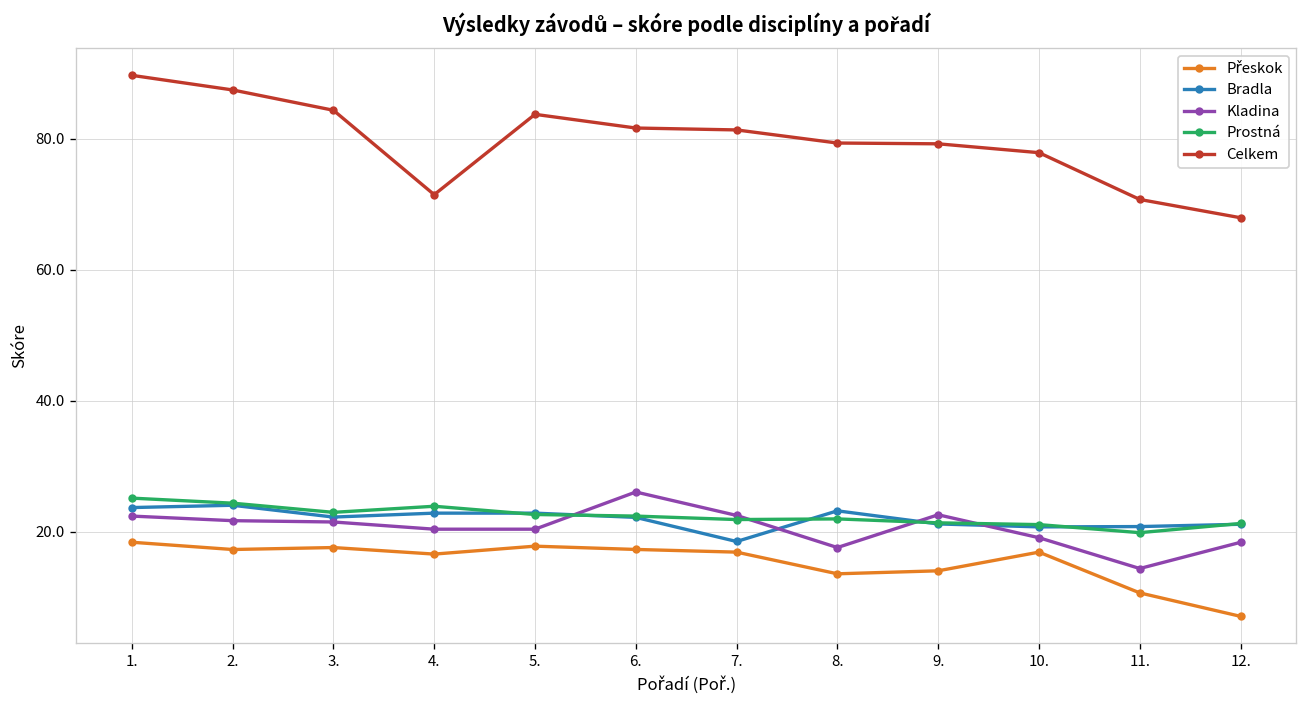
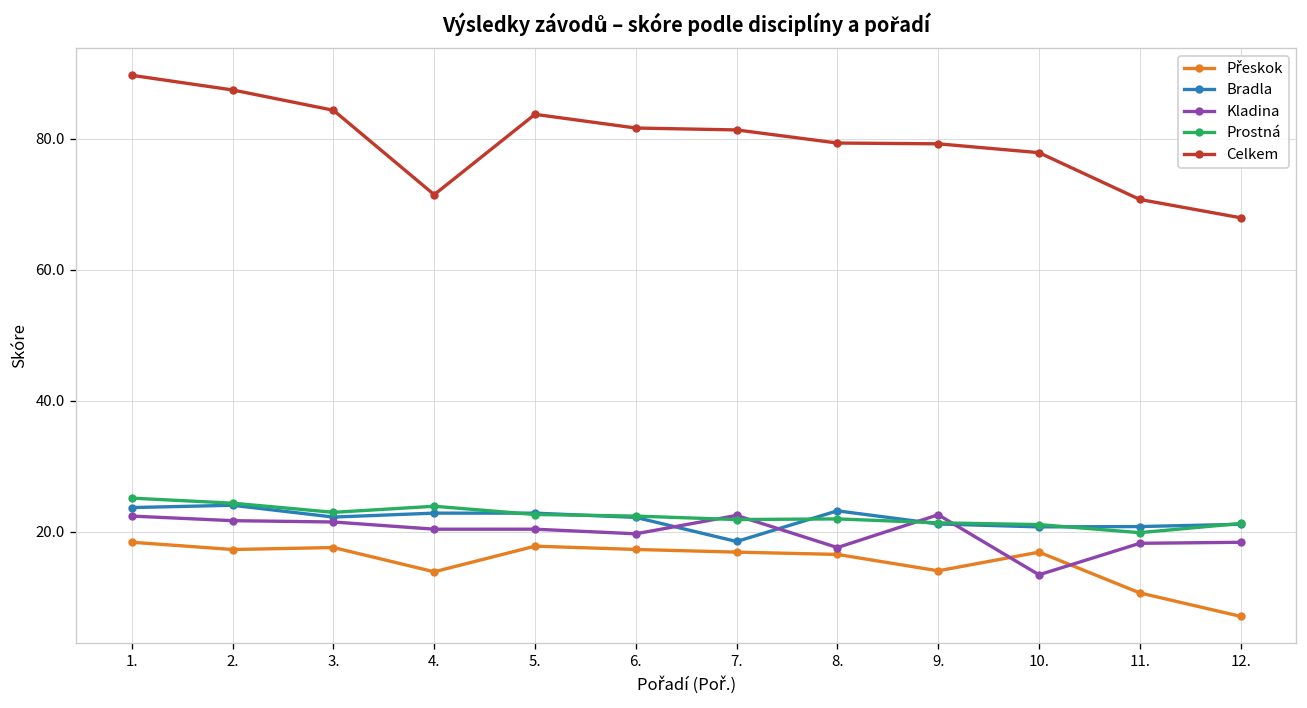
Přeskok, 4.: 17 -> 14
Kladina, 6.: 26 -> 20
Přeskok, 8.: 14 -> 17
Kladina, 10.: 19 -> 13
Kladina, 11.: 14 -> 18
